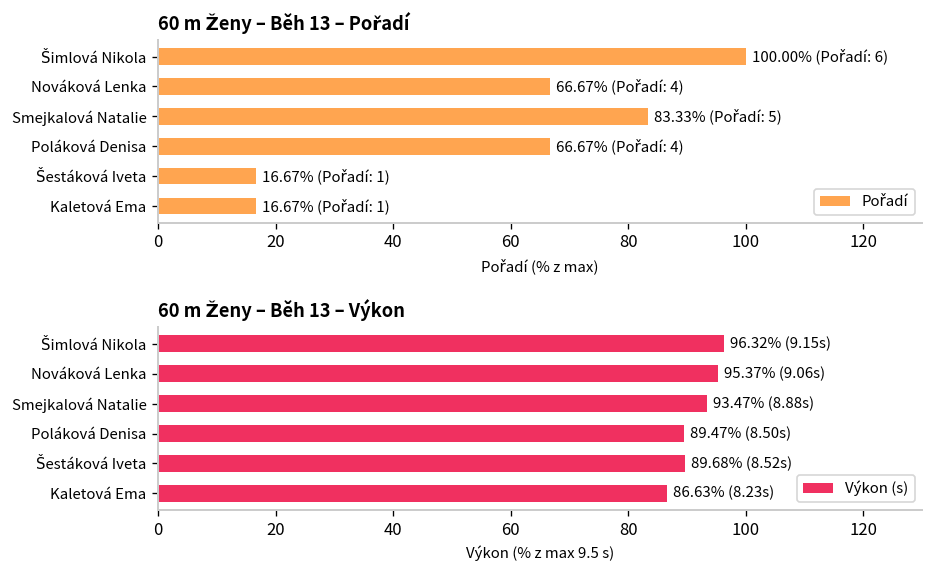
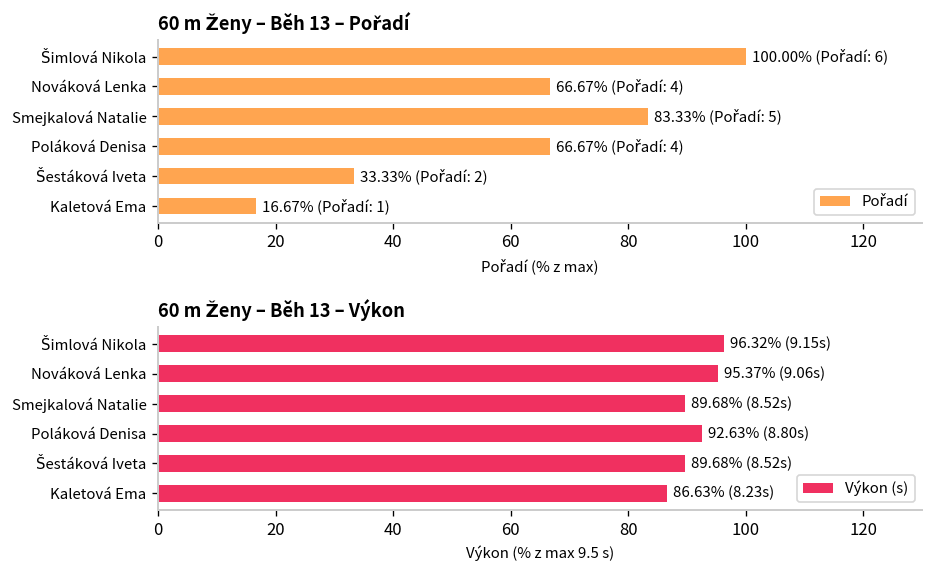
60 m Ženy – Běh 13 – Pořadí, Šestáková Iveta: 16.67% (Pořadí: 1) -> 33.33% (Pořadí: 2)
60 m Ženy – Běh 13 – Výkon, Smejkalová Natalie: 93.47% (8.88s) -> 89.68% (8.52s)
60 m Ženy – Běh 13 – Výkon, Poláková Denisa: 89.47% (8.50s) -> 92.63% (8.80s)
